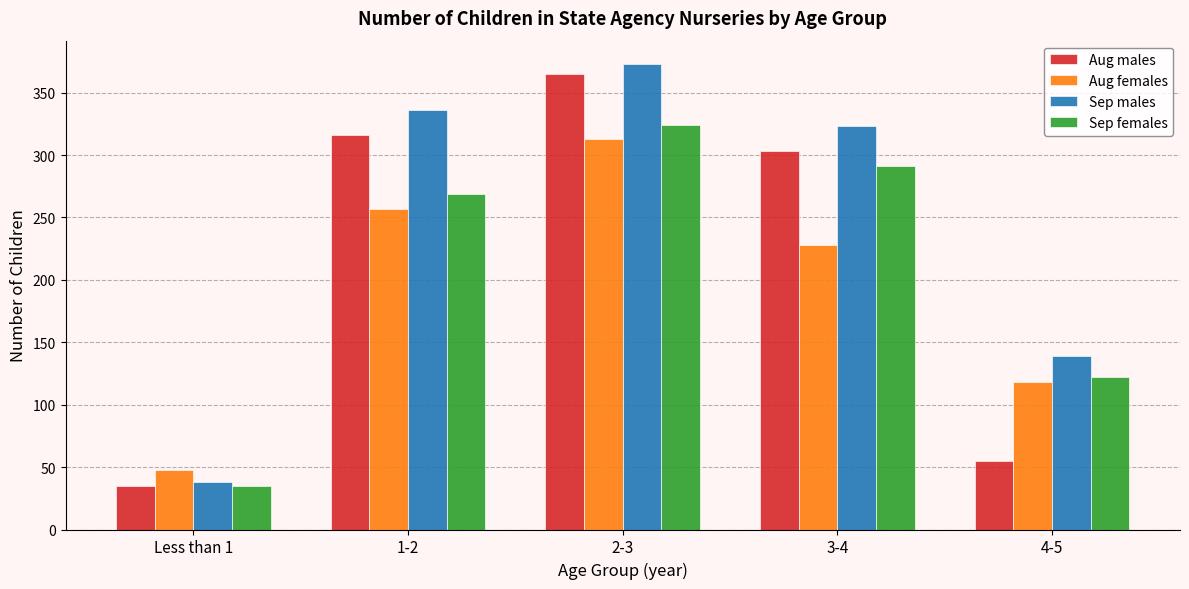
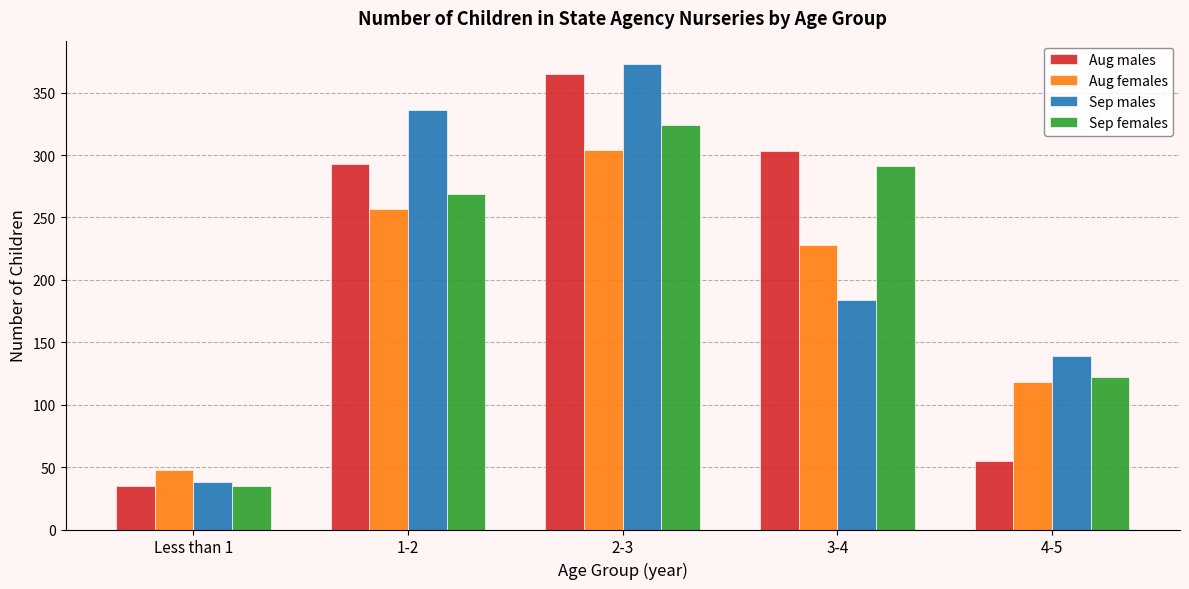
Aug males, 1-2: 316 -> 293
Aug females, 2-3: 313 -> 304
Sep males, 3-4: 323 -> 184
